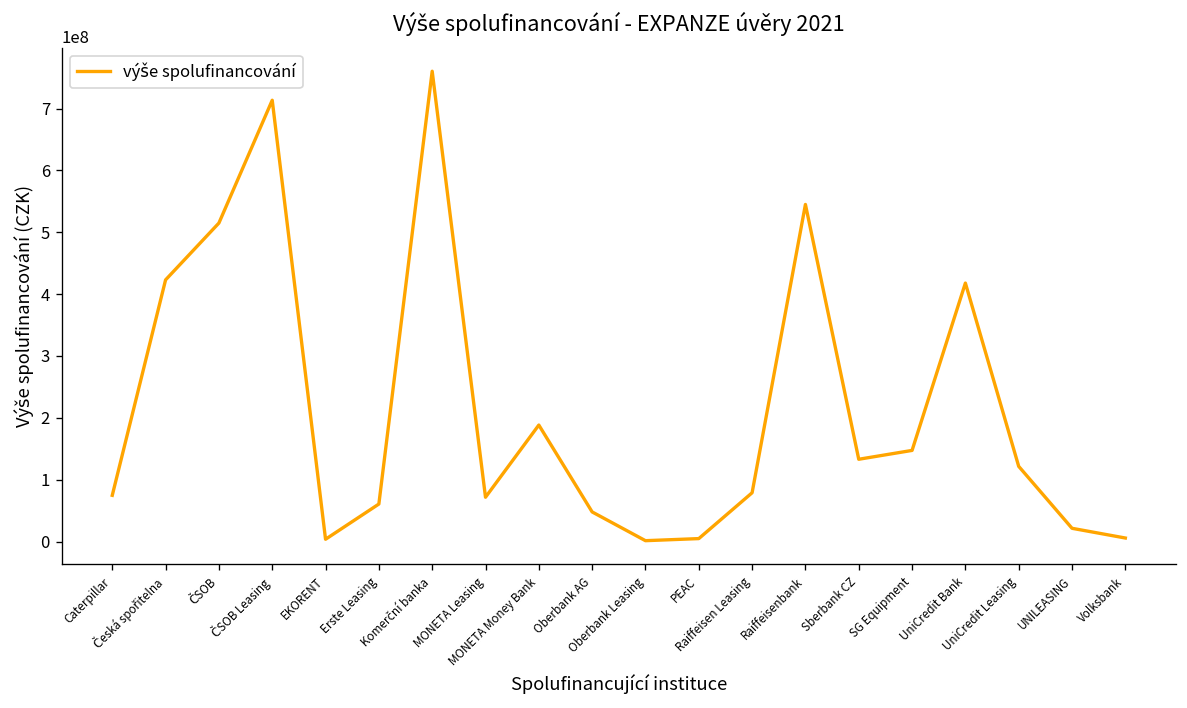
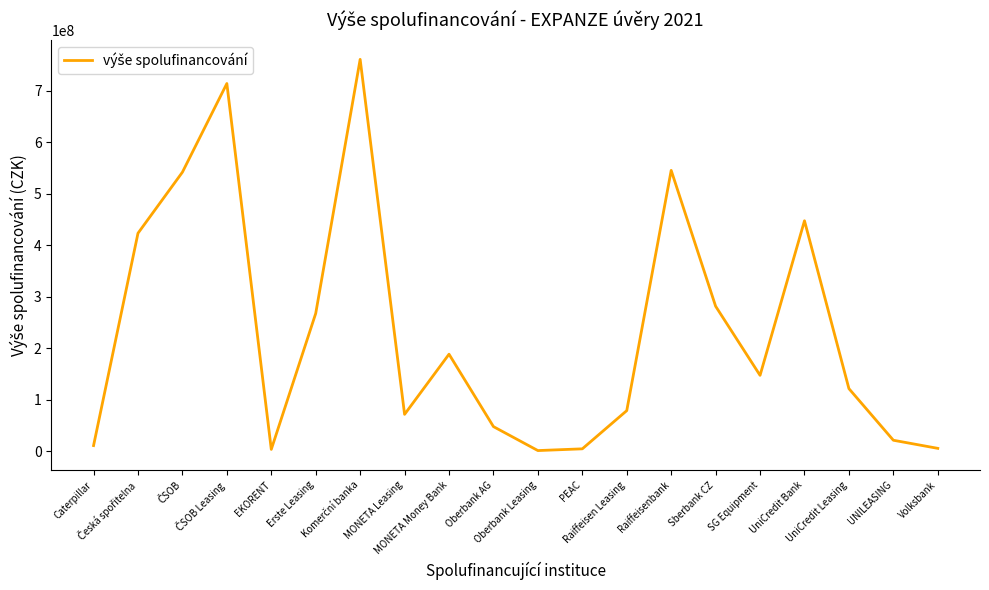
Caterpillar: 70000000 -> 10000000
ČSOB: 510000000 -> 540000000
Erste Leasing: 60000000 -> 270000000
Sberbank CZ: 130000000 -> 280000000
UniCredit Bank: 420000000 -> 450000000
